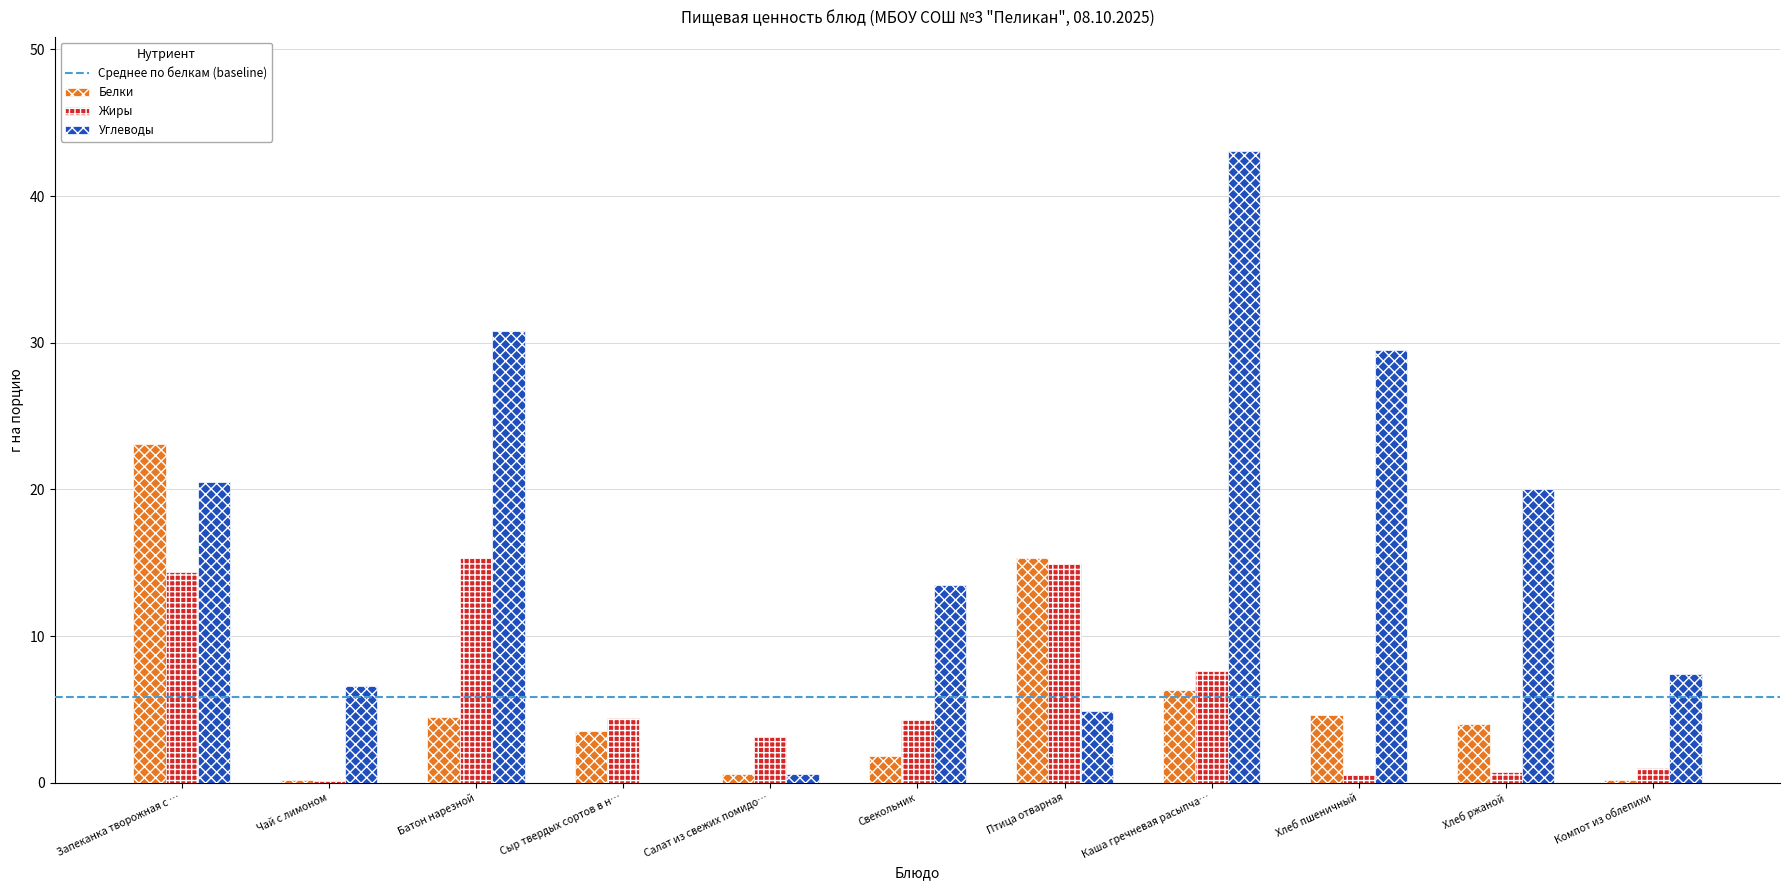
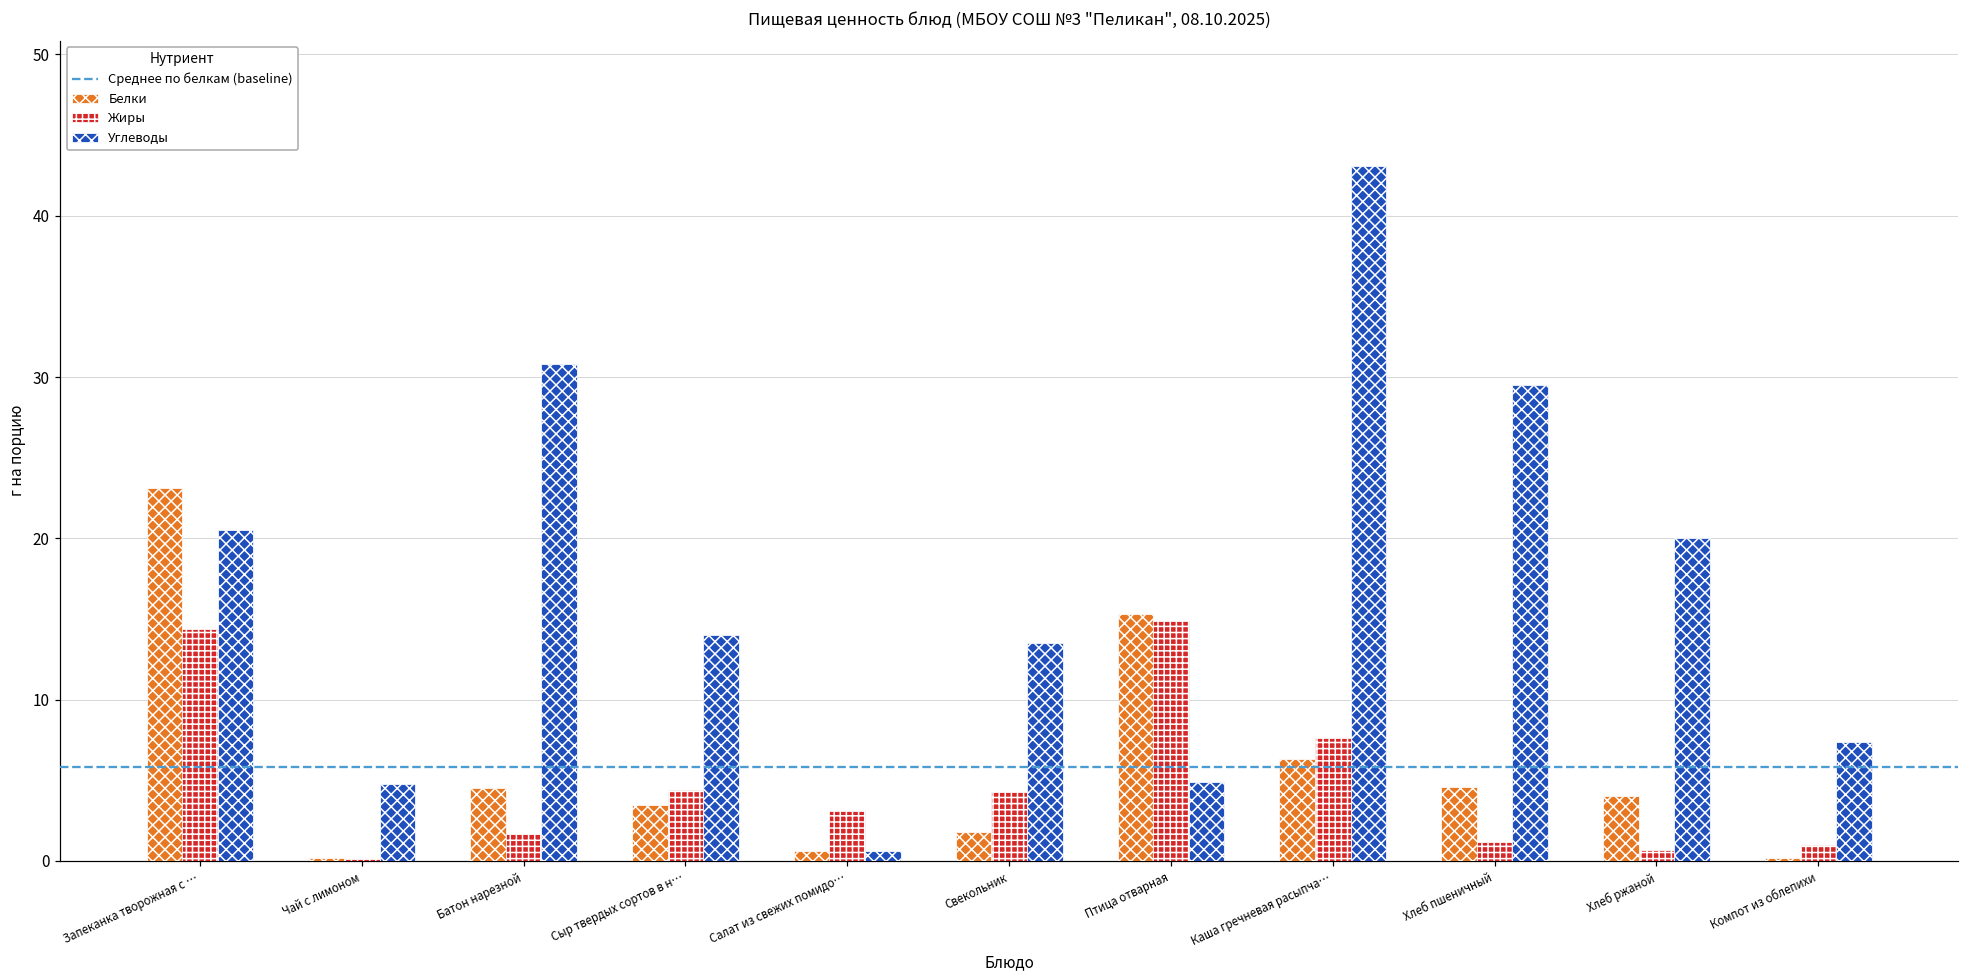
Углеводы, Чай с лимоном: 6.6 -> 4.8
Жиры, Батон нарезной: 15.3 -> 1.7
Углеводы, Сыр твердых сортов в н…: 0 -> 14
Жиры, Хлеб пшеничный: 0.5 -> 1.2
